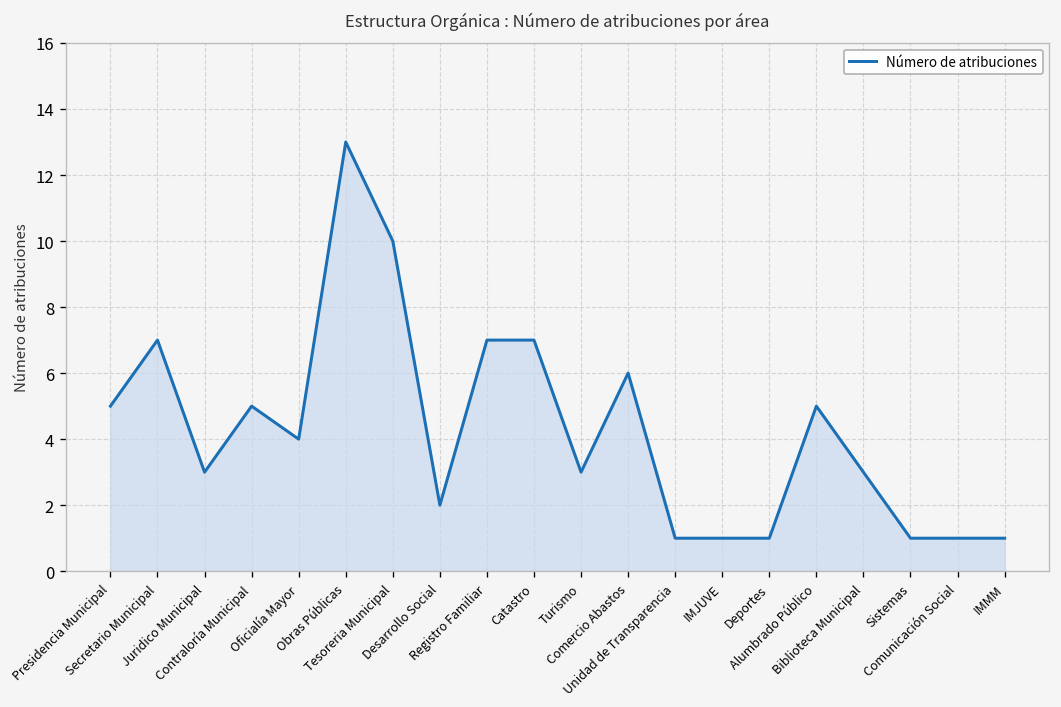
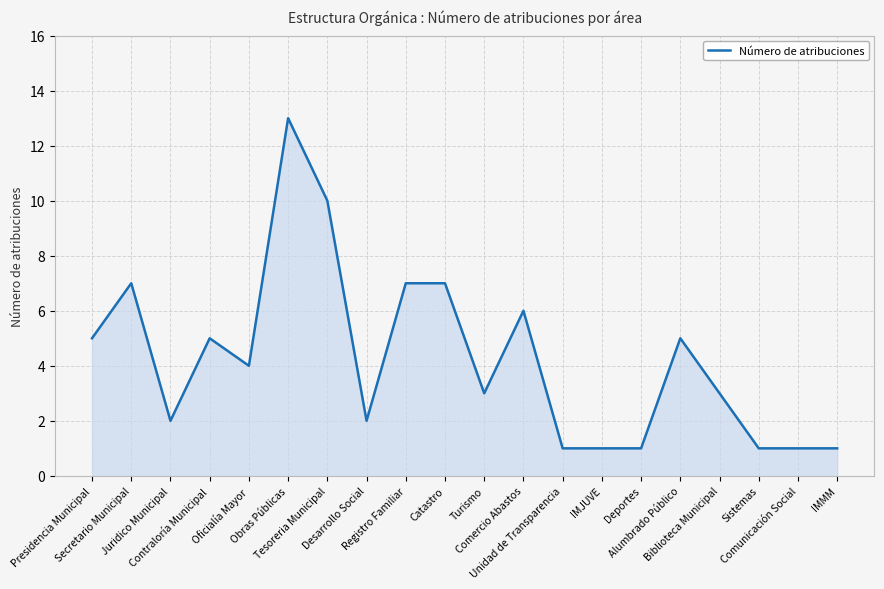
Juridico Municipal: 3 -> 2
